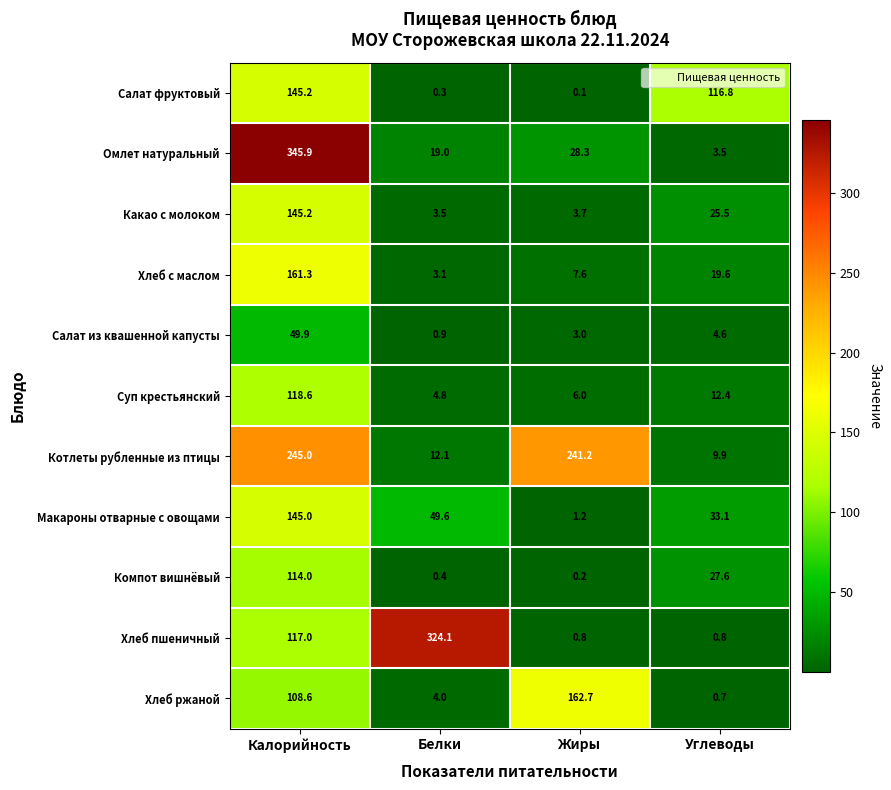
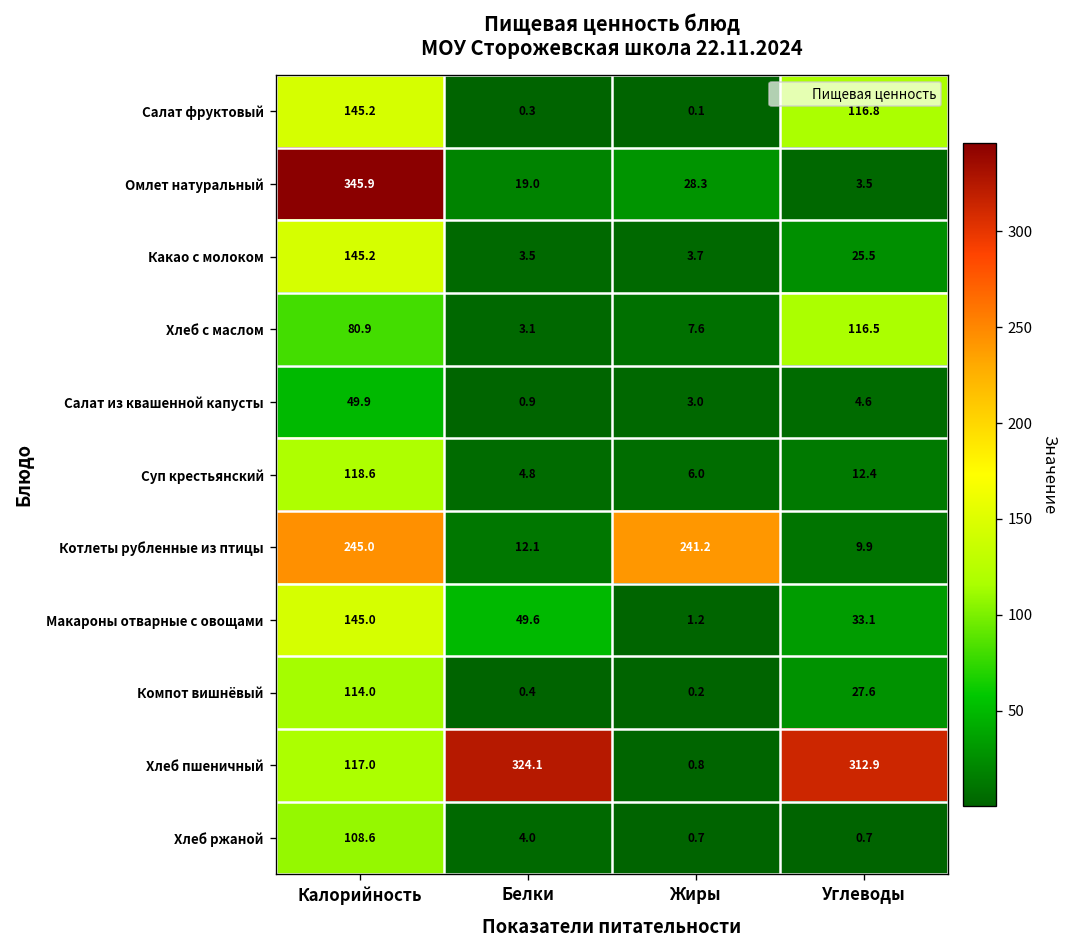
Хлеб с маслом, Калорийность: 161.3 -> 80.9
Хлеб с маслом, Углеводы: 19.6 -> 116.5
Хлеб пшеничный, Углеводы: 0.8 -> 312.9
Хлеб ржаной, Жиры: 162.7 -> 0.7
